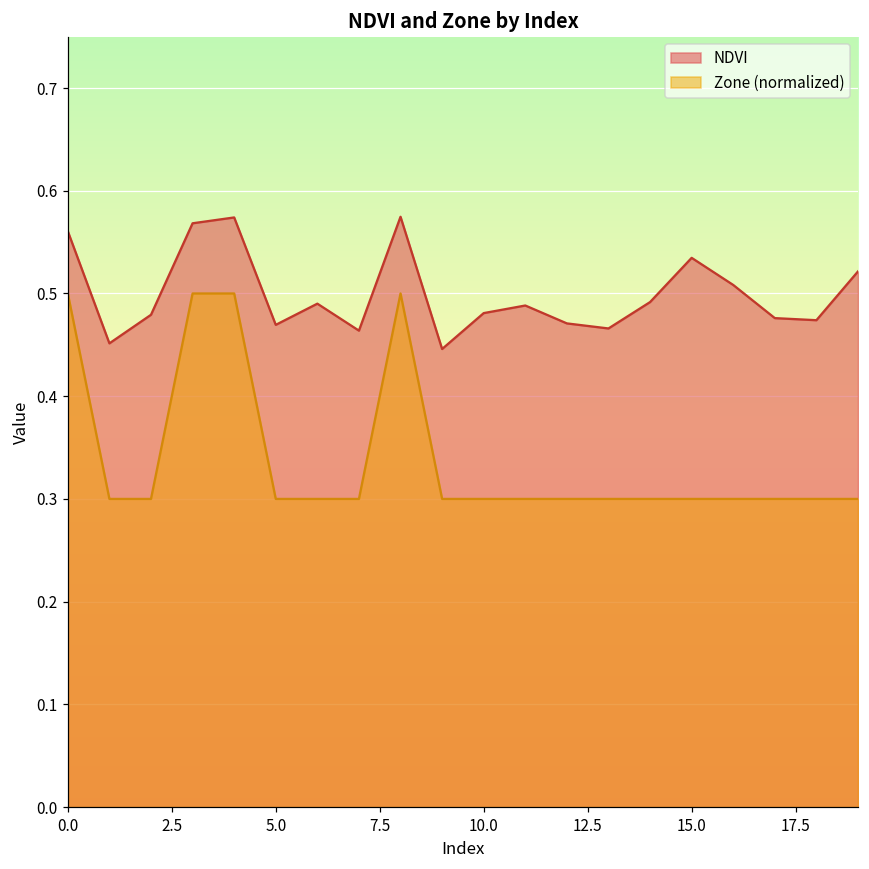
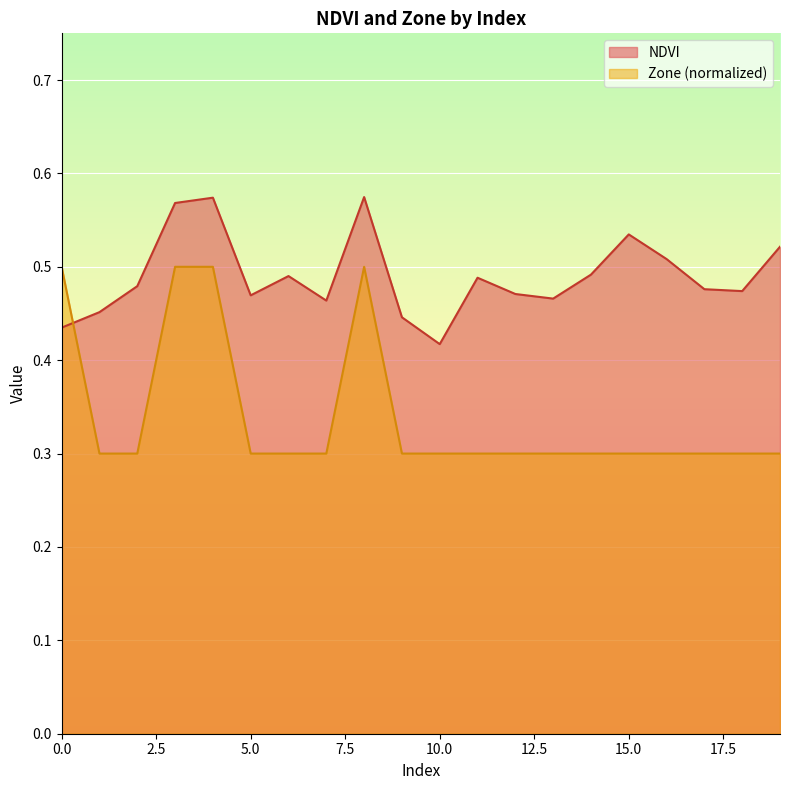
NDVI, 0.0: 0.56 -> 0.43
NDVI, 10.0: 0.48 -> 0.42
